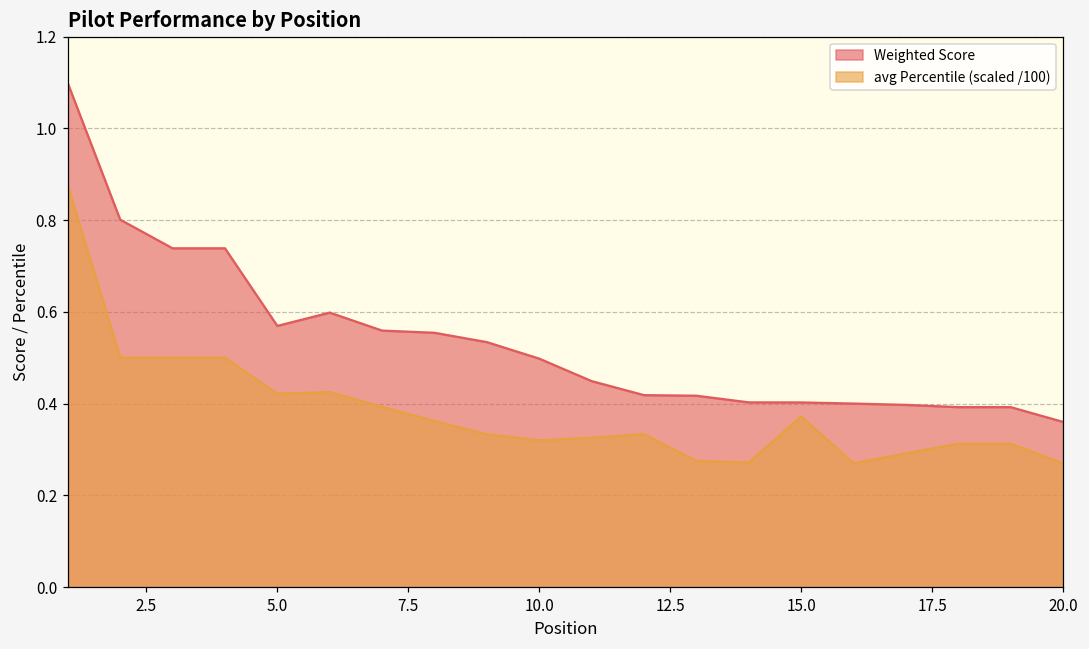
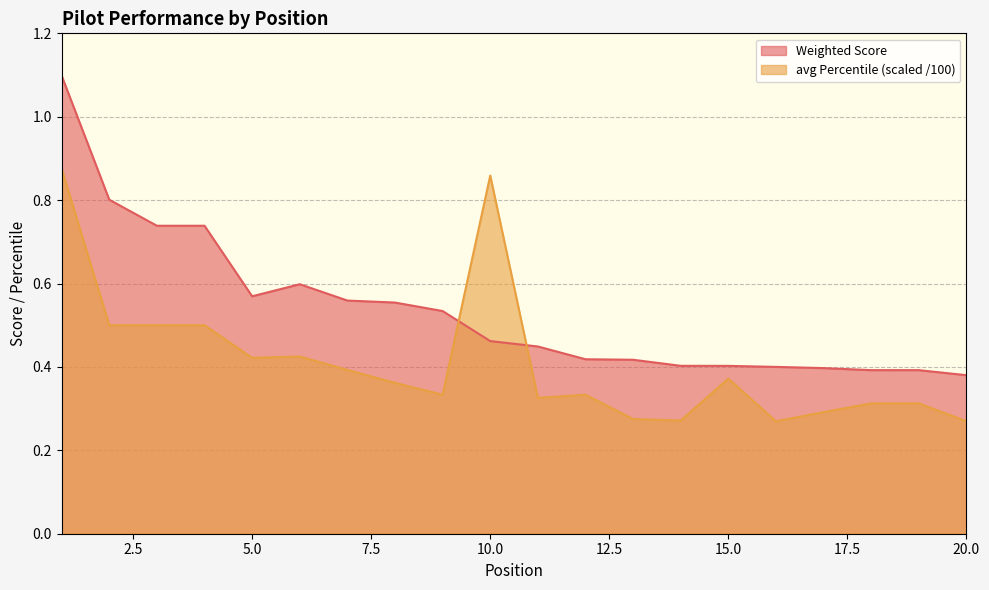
Weighted Score, 10.0: 0.50 -> 0.46
avg Percentile (scaled /100), 10.0: 0.32 -> 0.86
Weighted Score, 20.0: 0.36 -> 0.38
